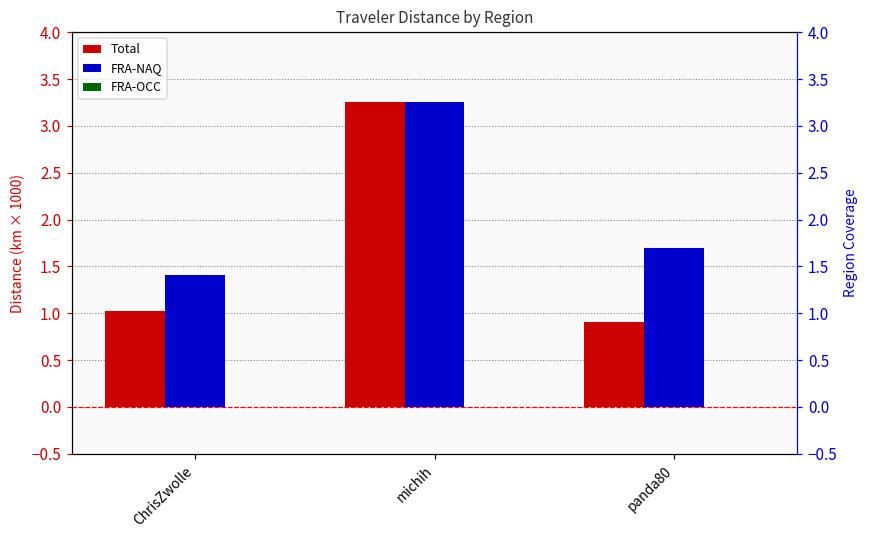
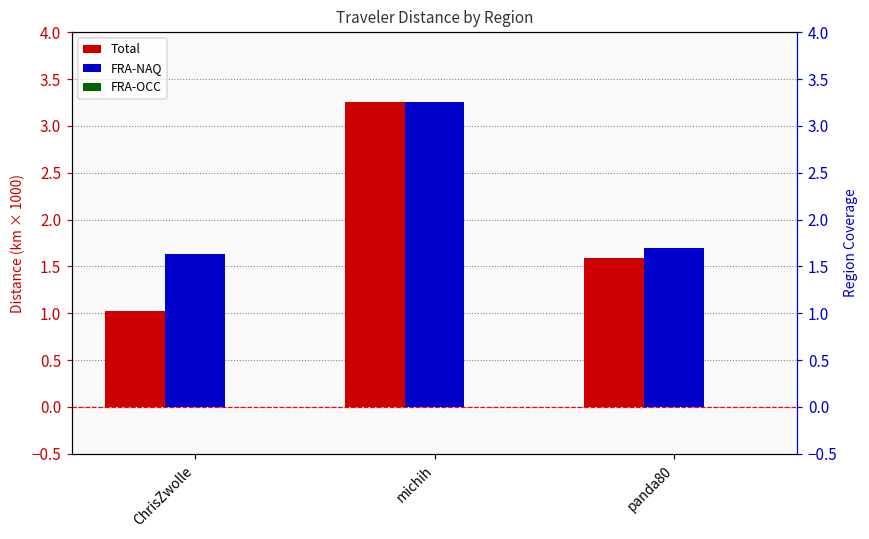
FRA-NAQ, ChrisZwolle: 1.4 -> 1.6
Total, panda80: 0.9 -> 1.6
